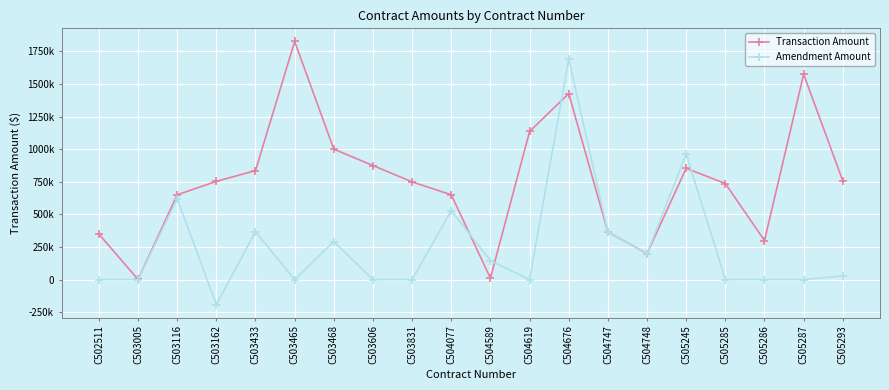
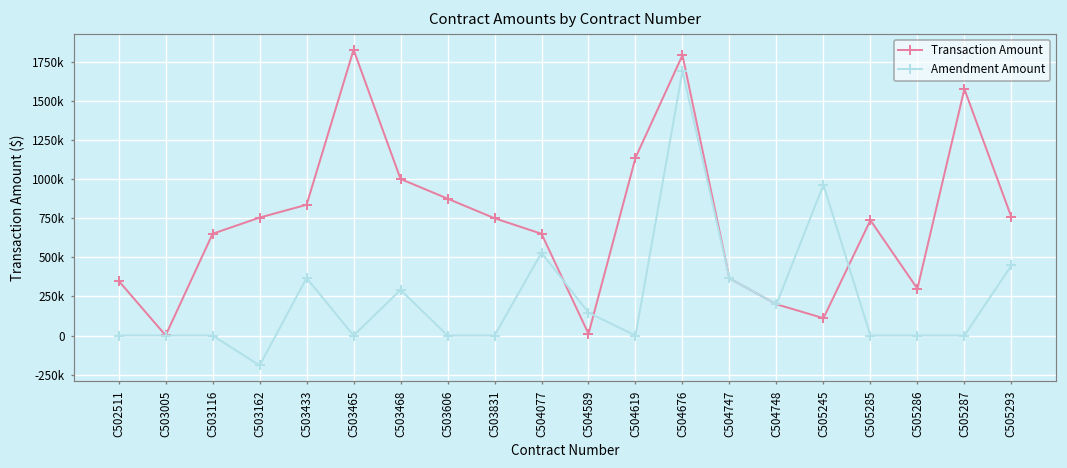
Amendment Amount, C503116: 620000 -> 0
Transaction Amount, C504676: 1430000 -> 1790000
Transaction Amount, C505245: 850000 -> 110000
Amendment Amount, C505293: 30000 -> 450000
